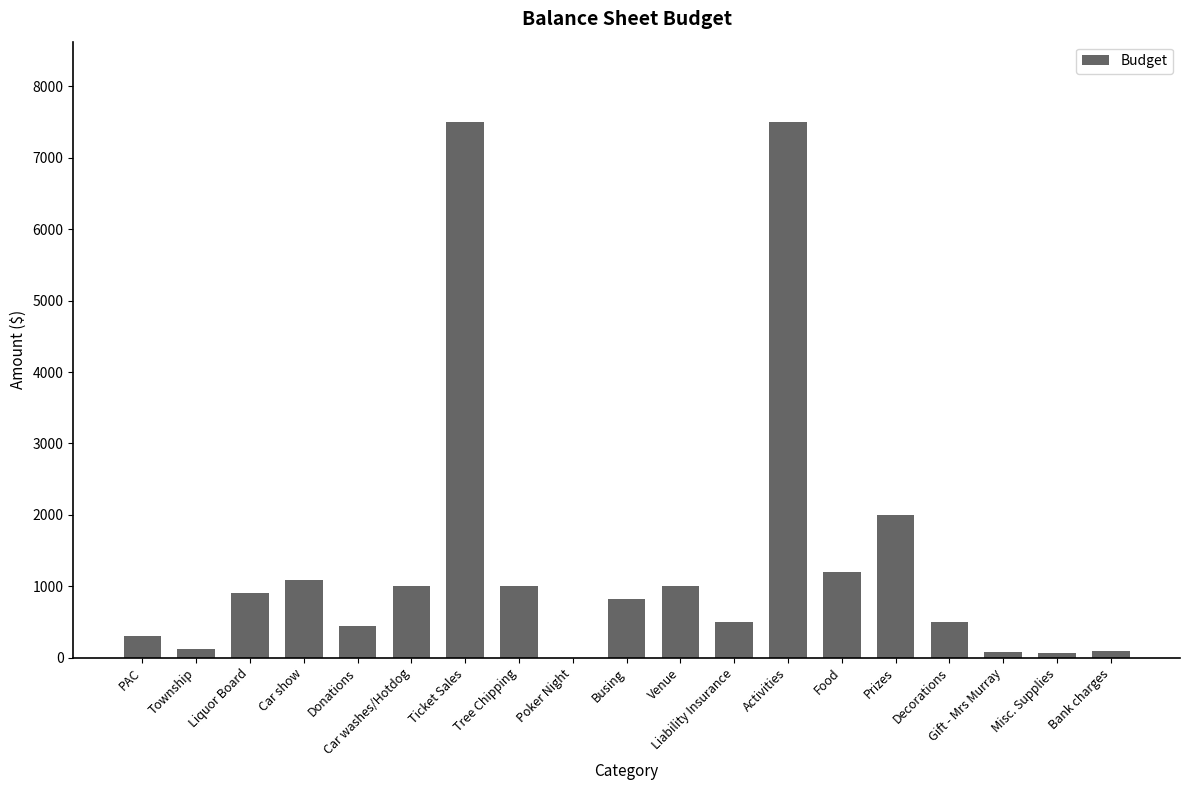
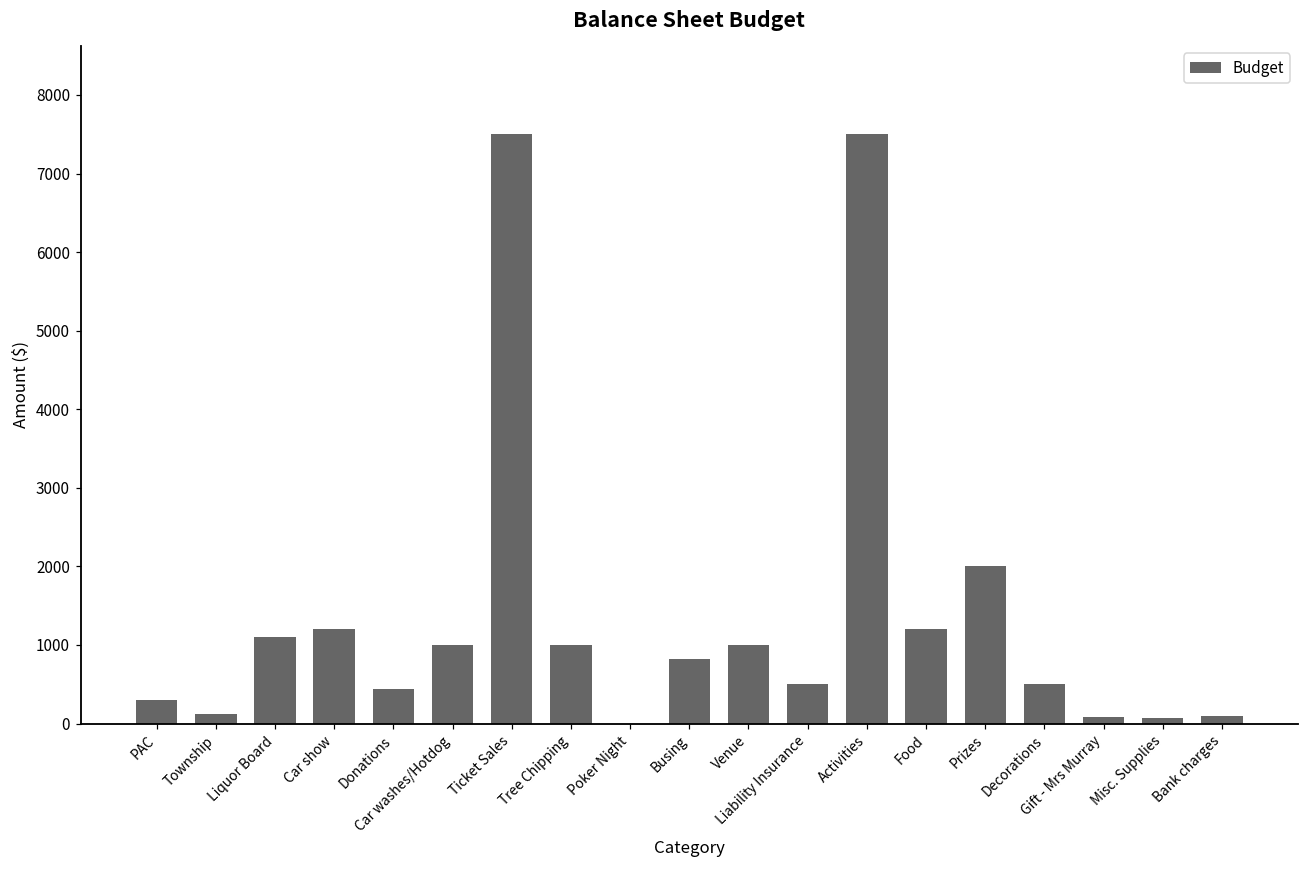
Liquor Board: 900 -> 1100
Car show: 1100 -> 1200
